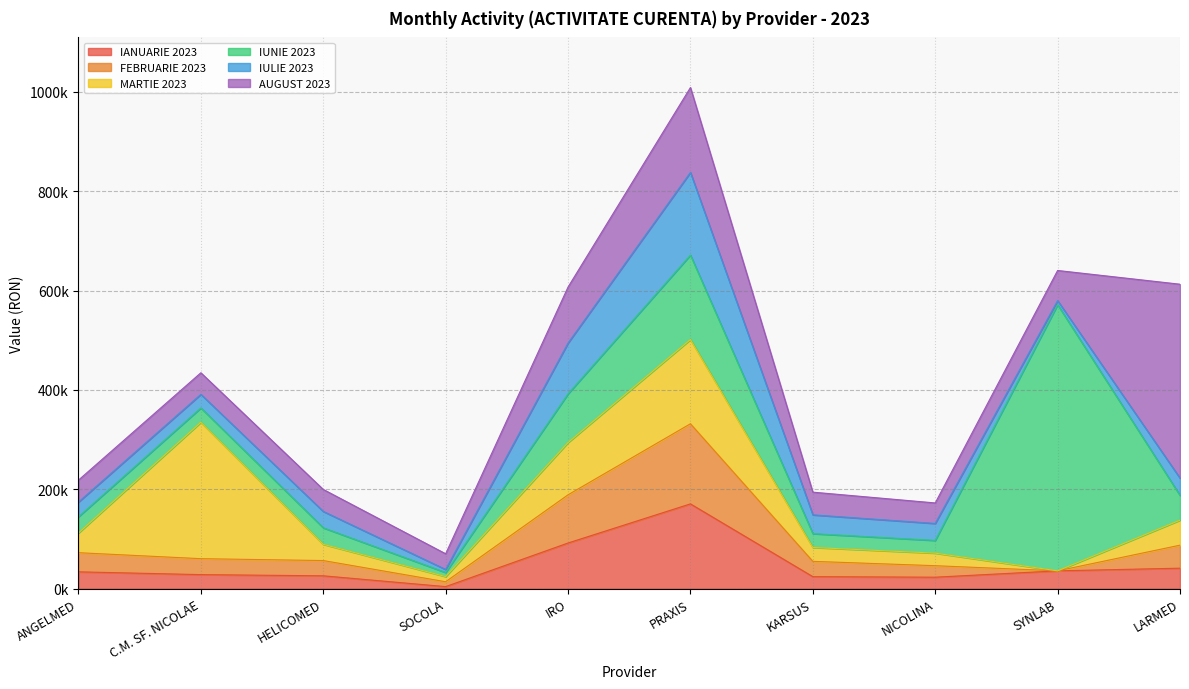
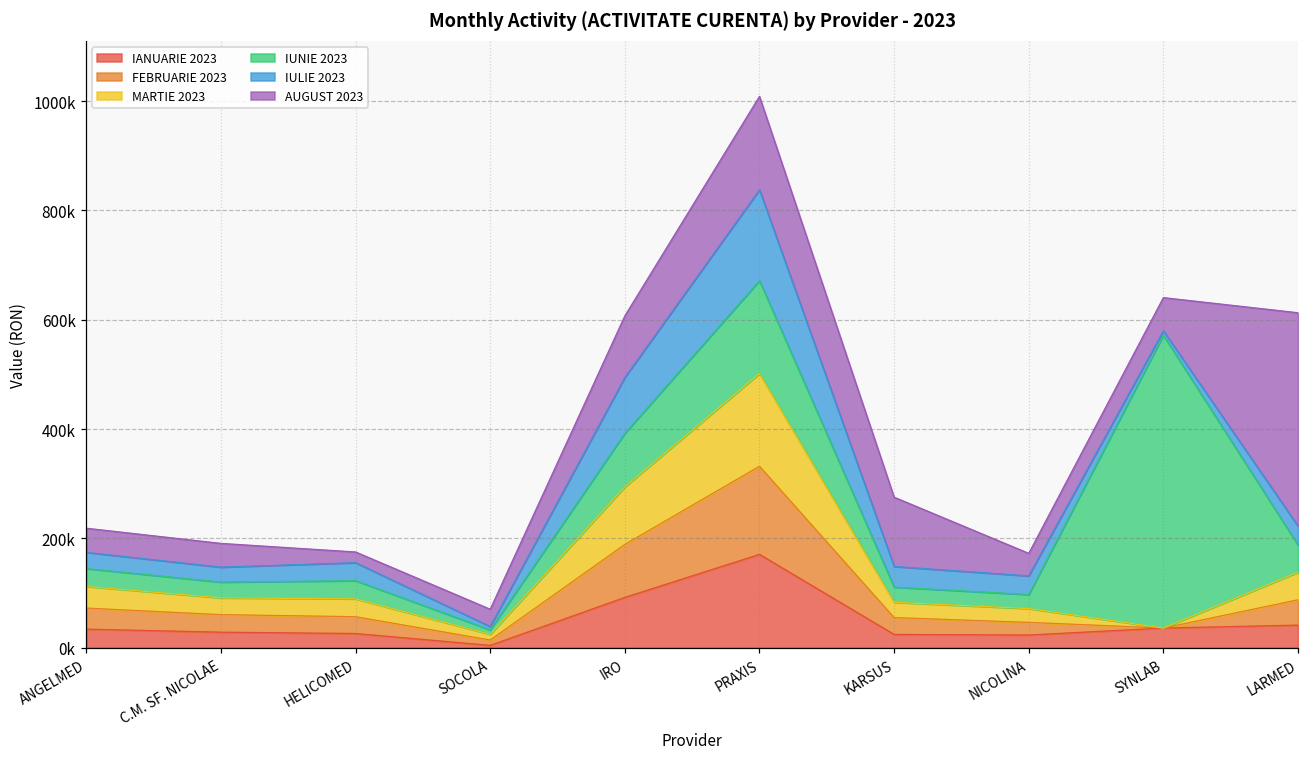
MARTIE 2023, C.M. SF. NICOLAE: 270000 -> 30000
AUGUST 2023, HELICOMED: 40000 -> 20000
AUGUST 2023, KARSUS: 50000 -> 130000
